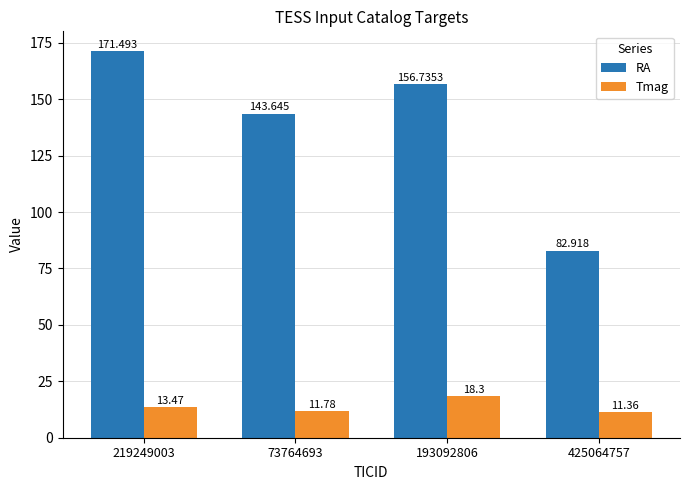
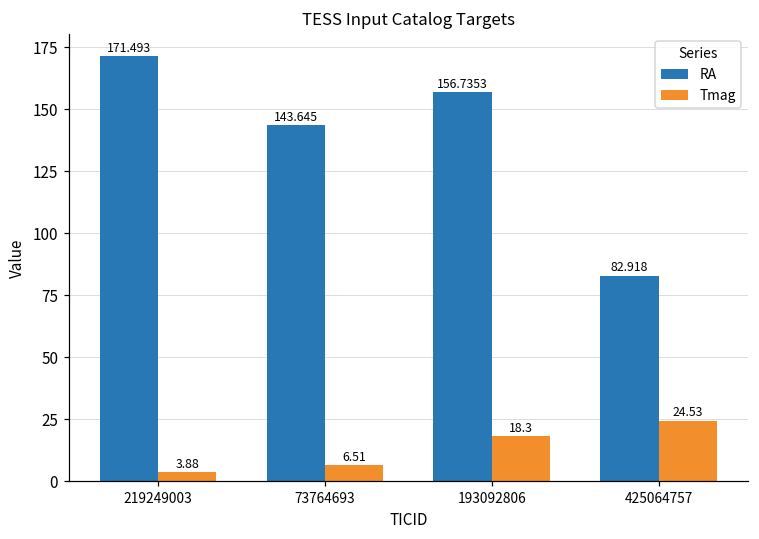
Tmag, 219249003: 13.47 -> 3.88
Tmag, 73764693: 11.78 -> 6.51
Tmag, 425064757: 11.36 -> 24.53
